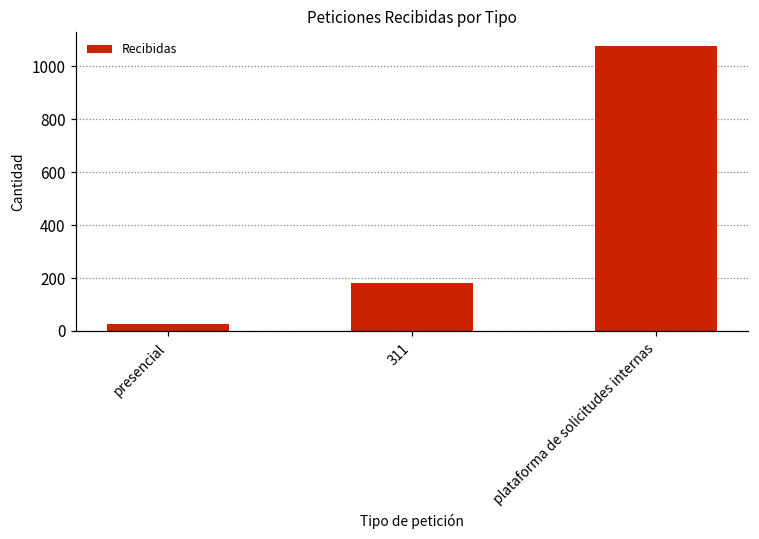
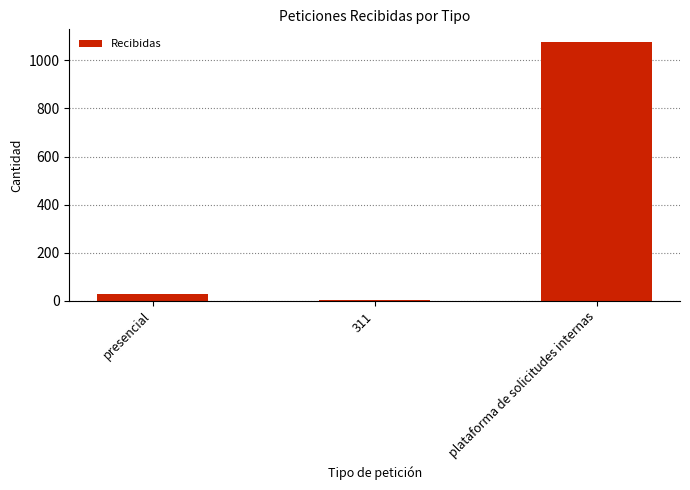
311: 180 -> 0
